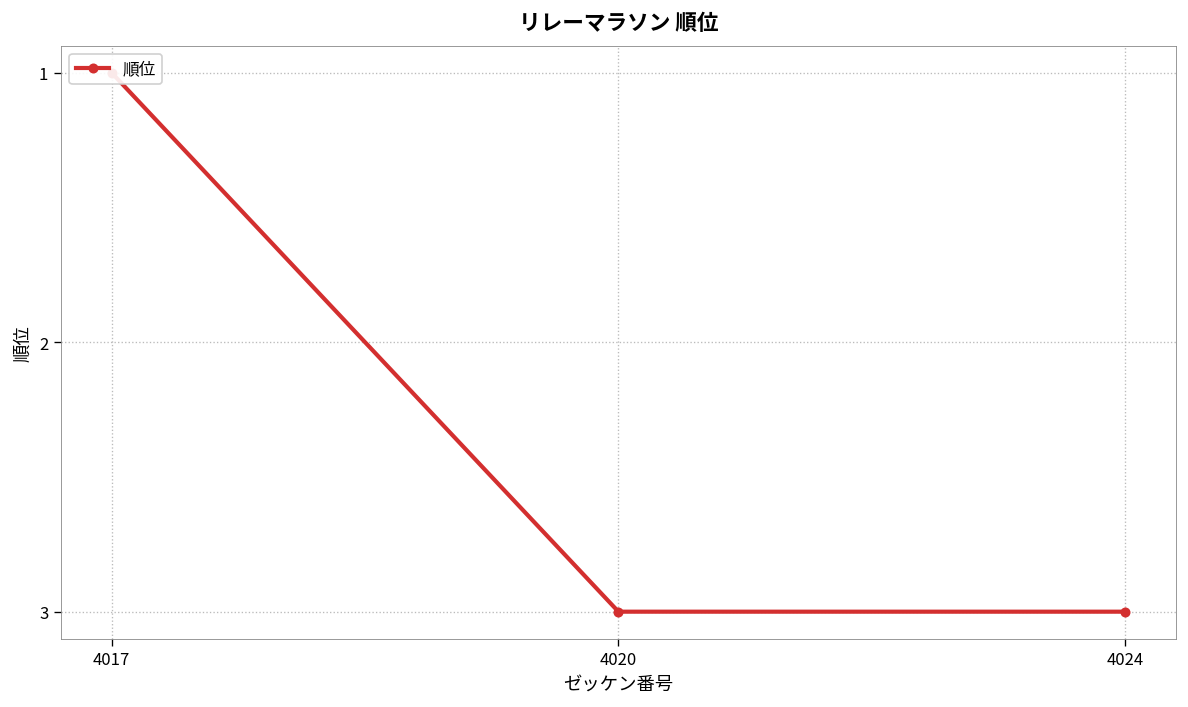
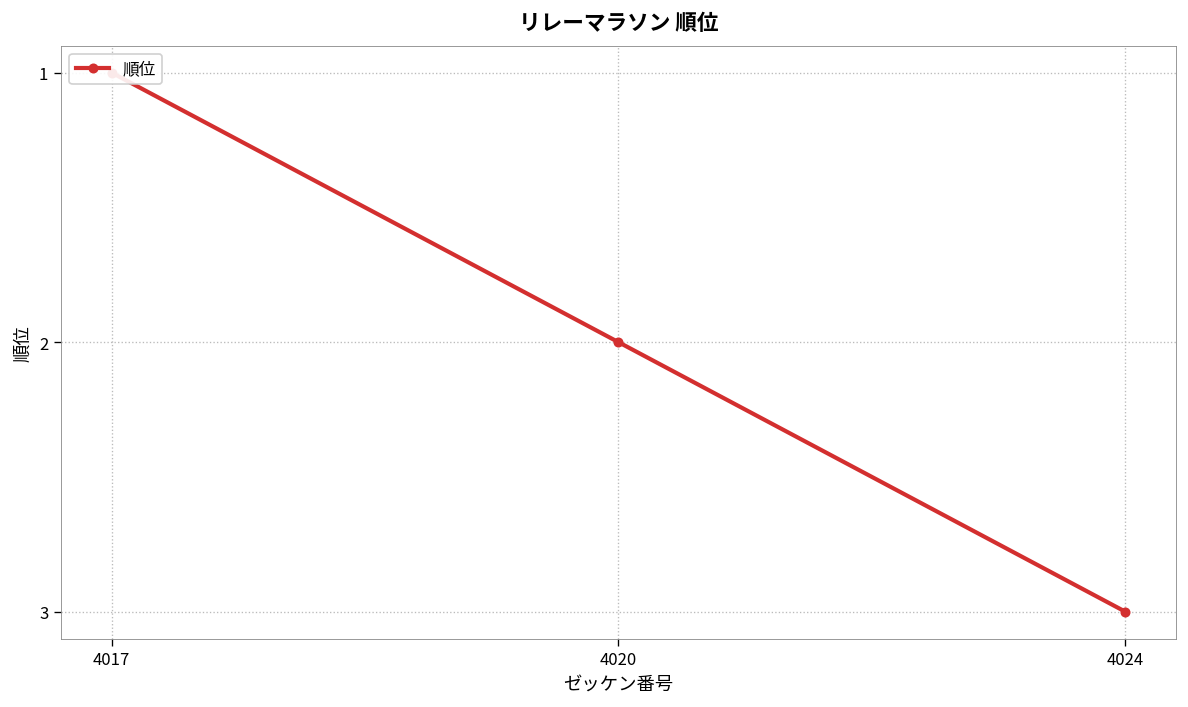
4020: 3 -> 2
